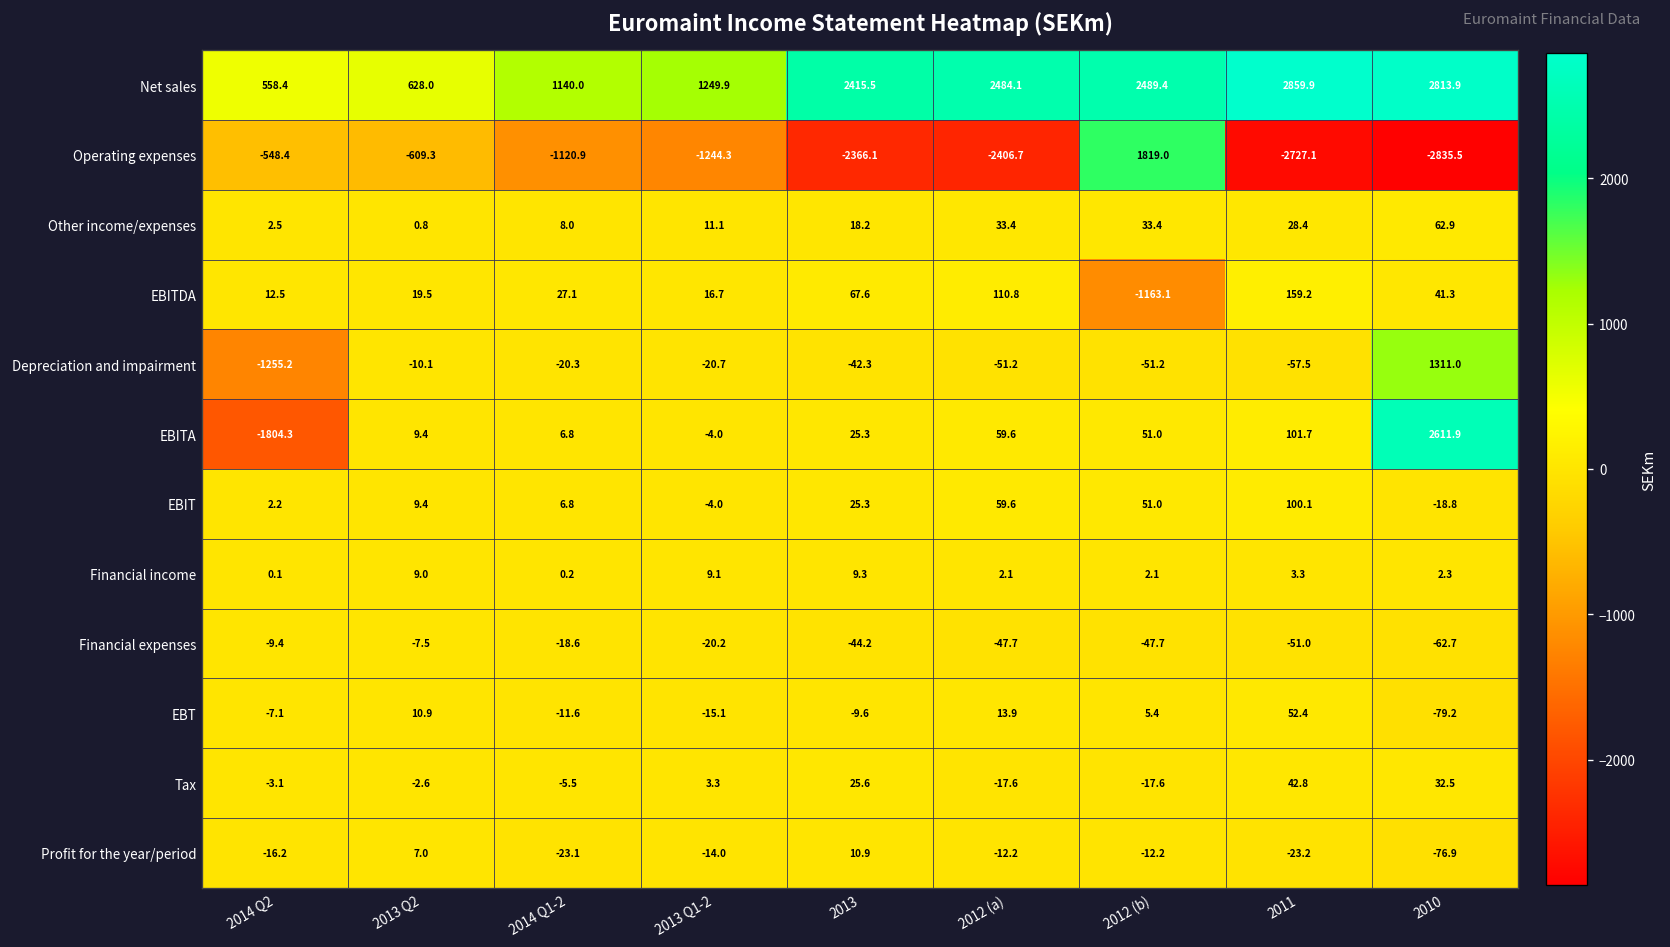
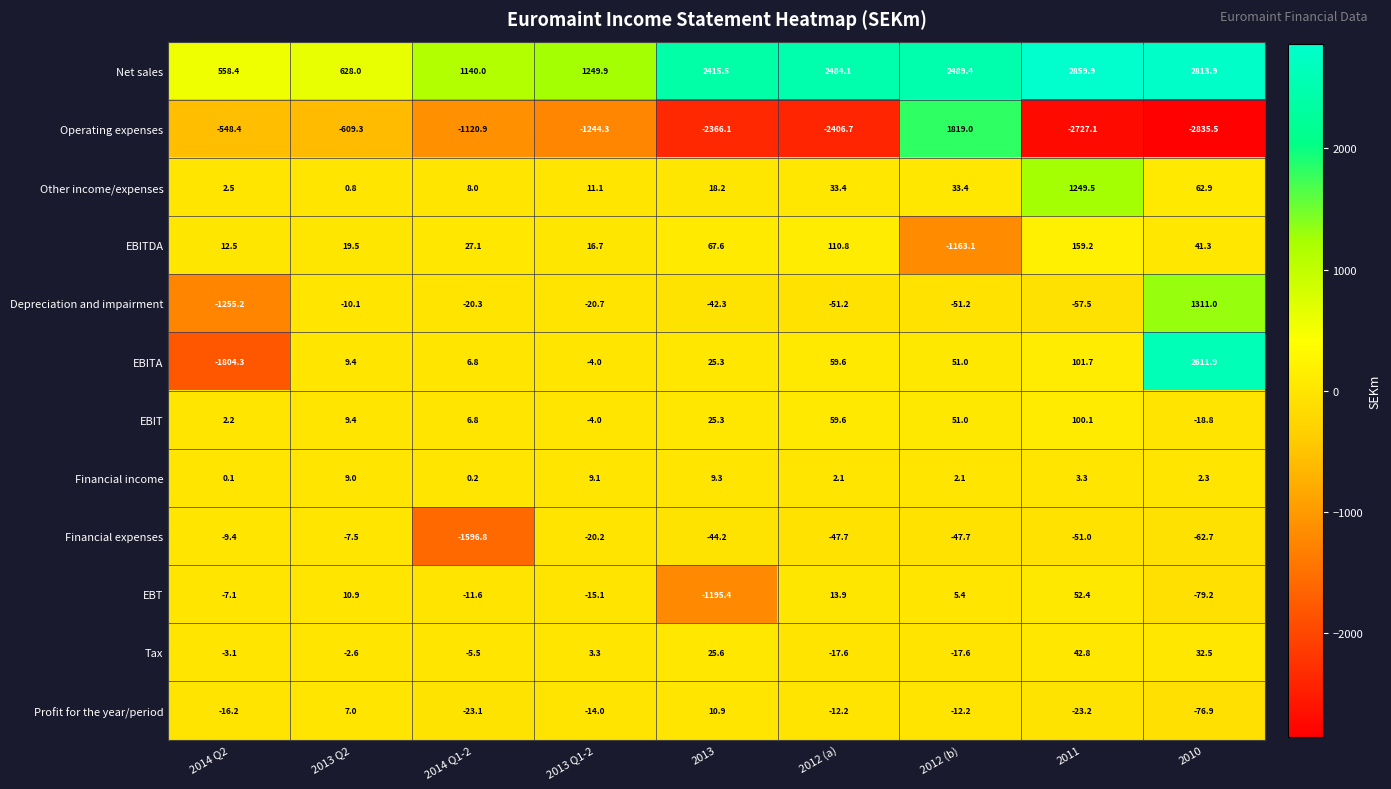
Other income/expenses, 2011: 28.4 -> 1249.5
Financial expenses, 2014 Q1-2: -18.6 -> -1596.8
EBT, 2013: -9.6 -> -1195.4
